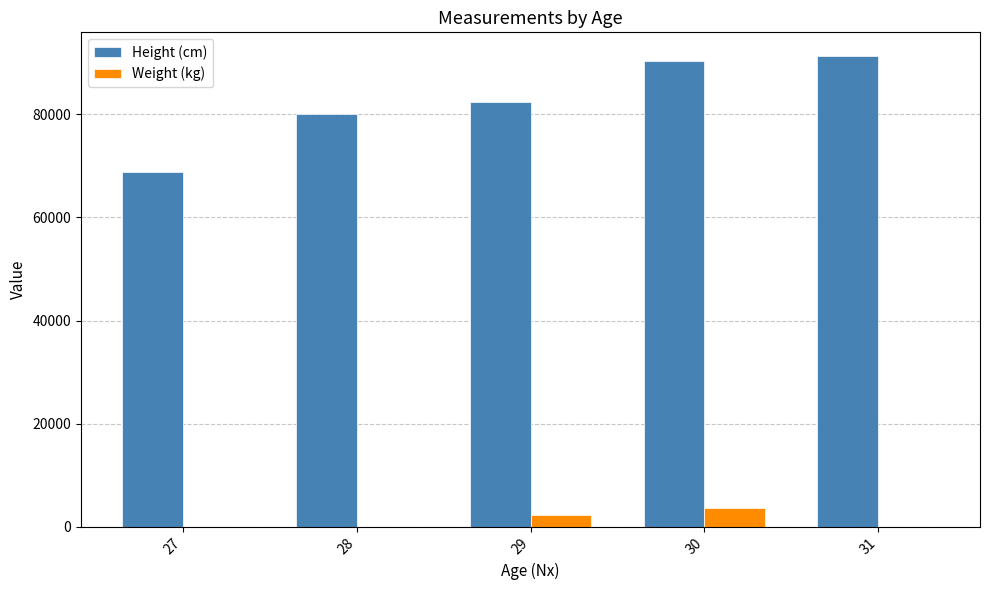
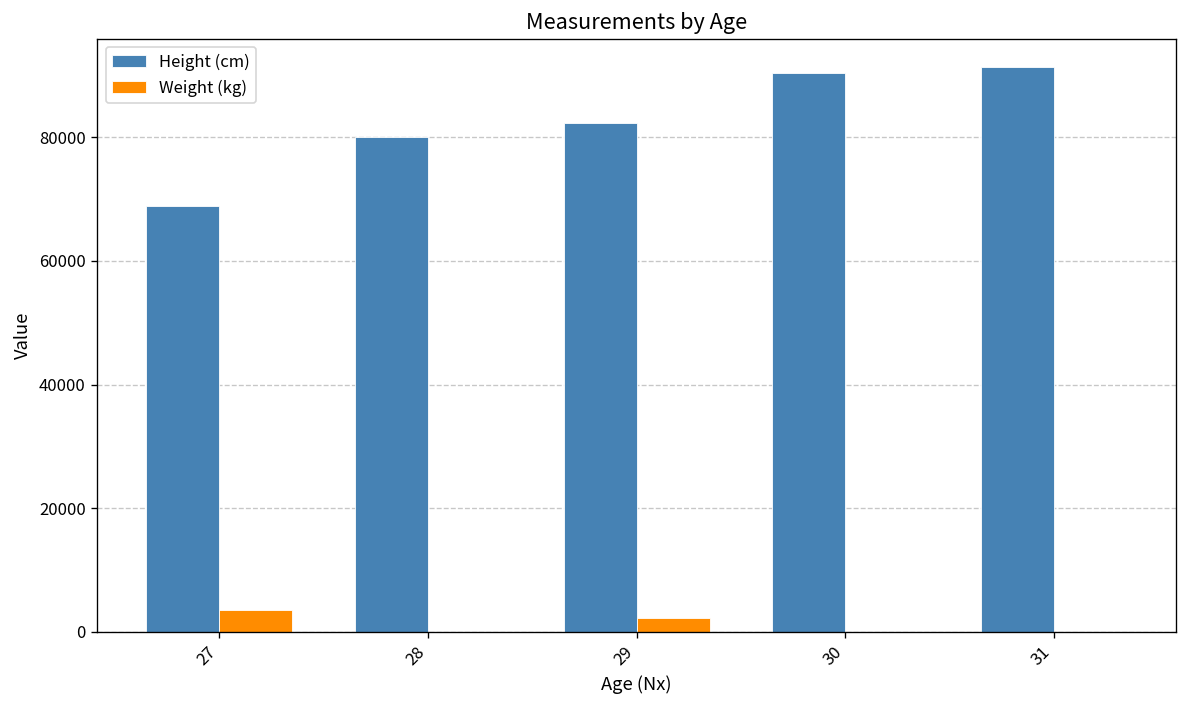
Weight (kg), 27: 0 -> 4000
Weight (kg), 30: 4000 -> 0
